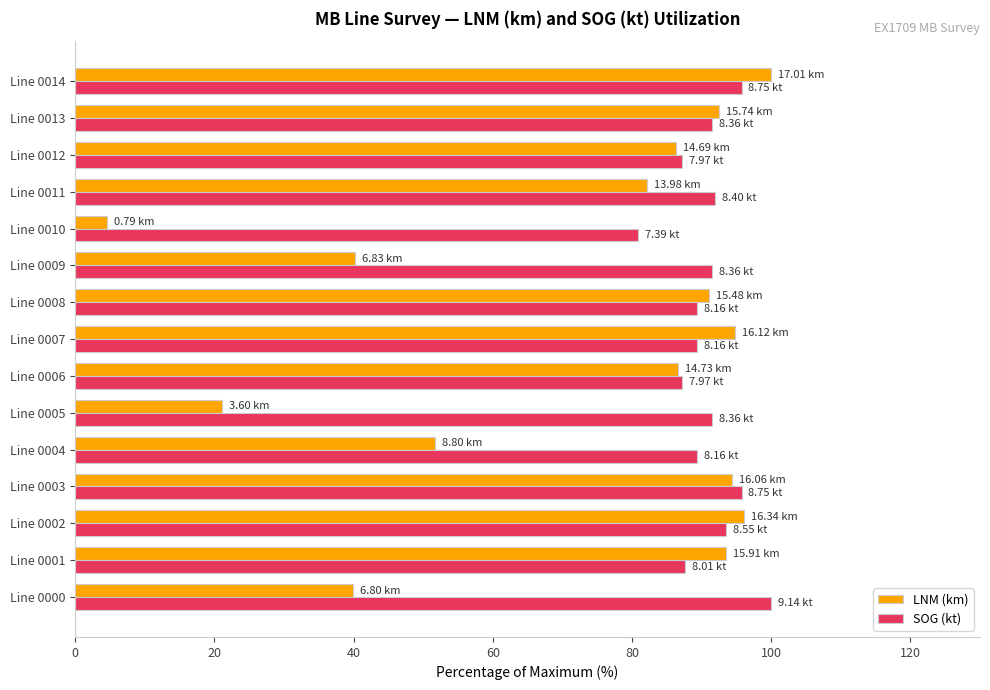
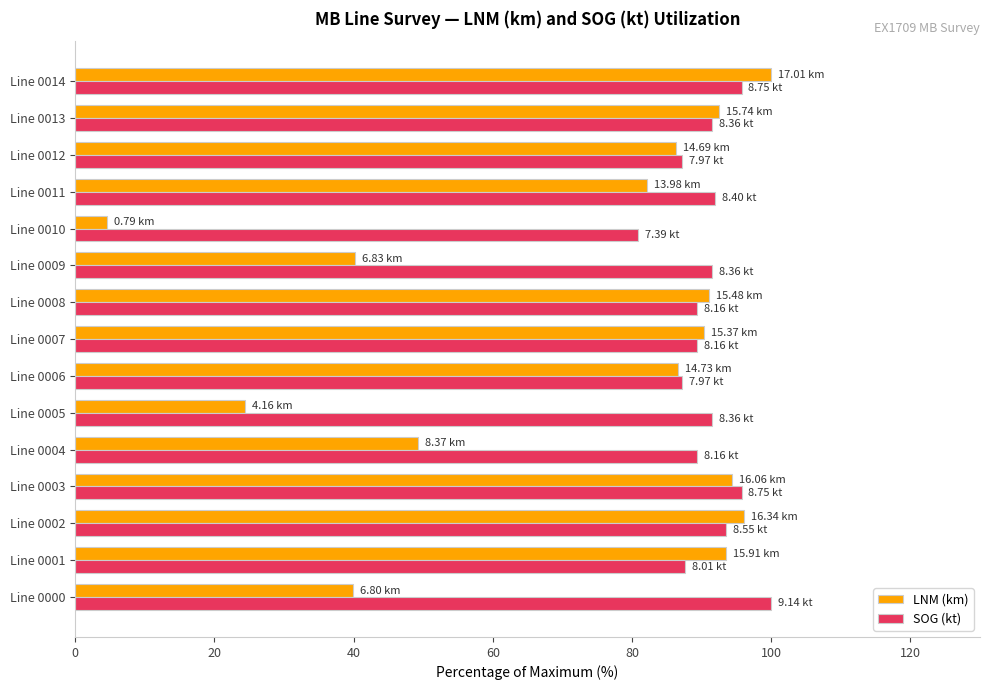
LNM (km), Line 0007: 16.12 -> 15.37
LNM (km), Line 0005: 3.60 -> 4.16
LNM (km), Line 0004: 8.80 -> 8.37
